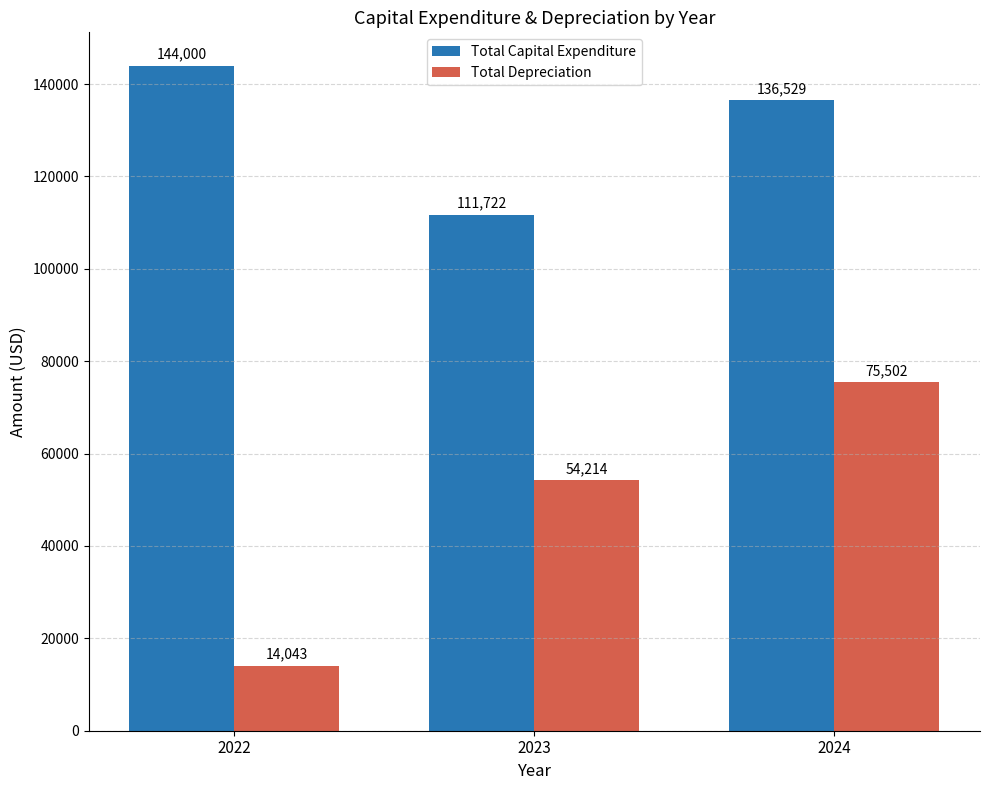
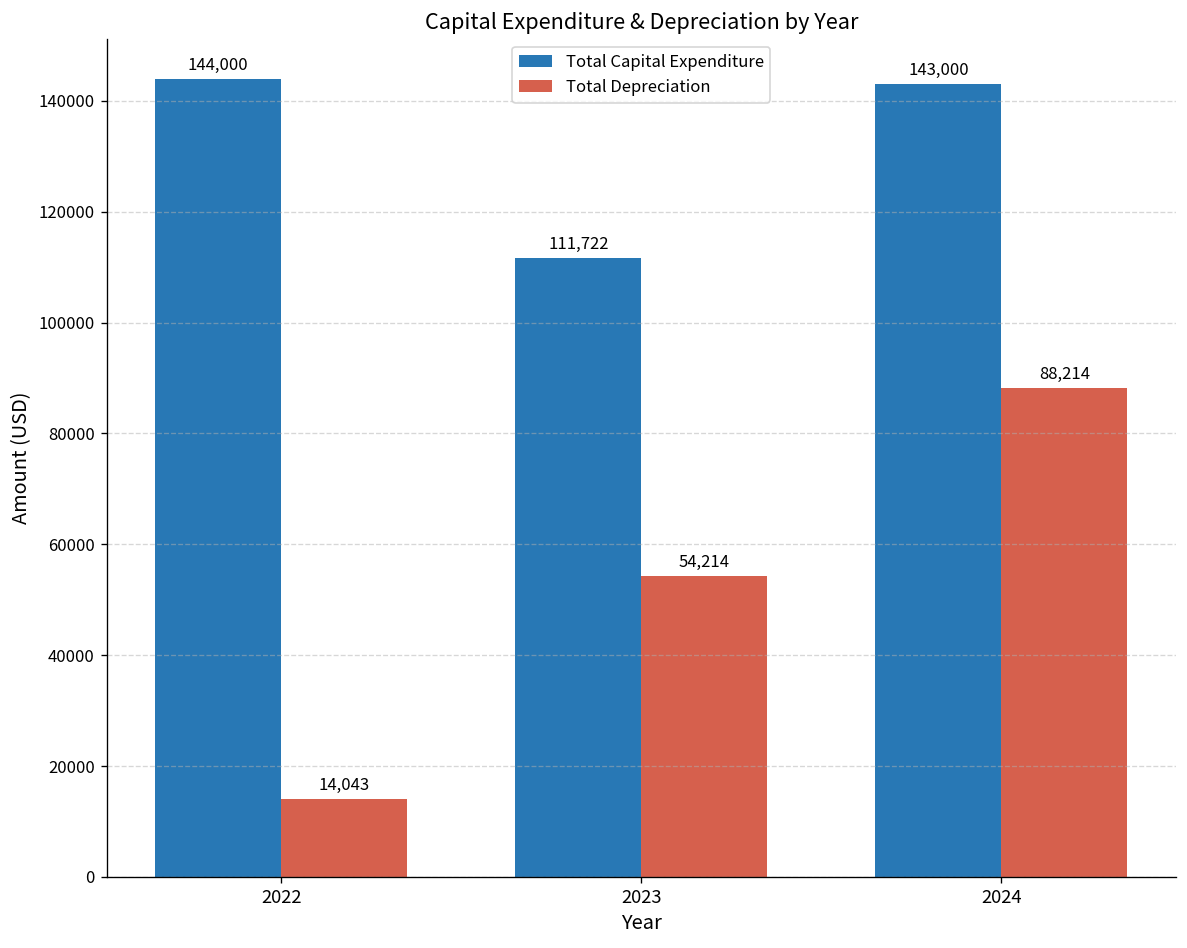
Total Capital Expenditure, 2024: 136,529 -> 143,000
Total Depreciation, 2024: 75,502 -> 88,214
